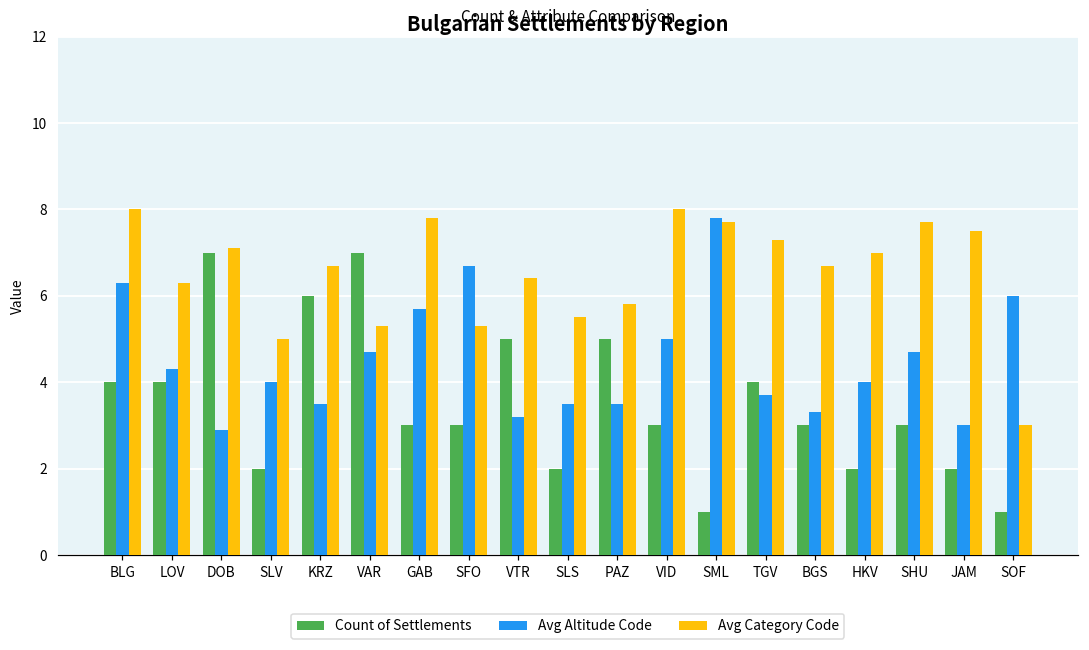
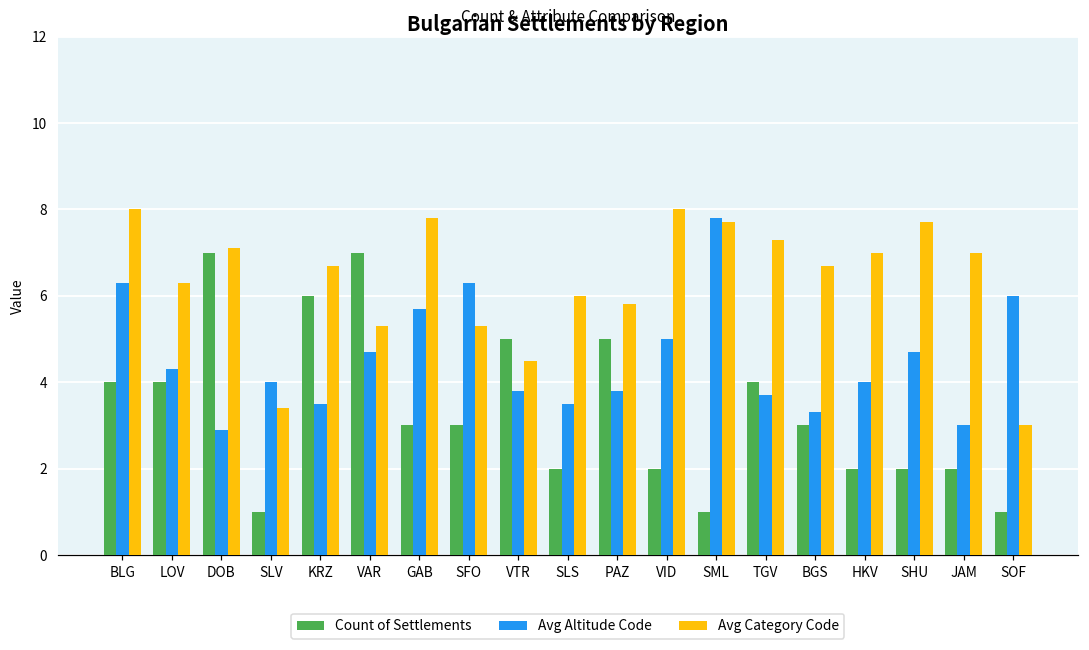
Count of Settlements, SLV: 2 -> 1
Avg Category Code, SLV: 5.0 -> 3.4
Avg Altitude Code, SFO: 6.7 -> 6.3
Avg Altitude Code, VTR: 3.2 -> 3.8
Avg Category Code, VTR: 6.4 -> 4.5
Avg Category Code, SLS: 5.5 -> 6.0
Avg Altitude Code, PAZ: 3.5 -> 3.8
Count of Settlements, VID: 3 -> 2
Count of Settlements, SHU: 3 -> 2
Avg Category Code, JAM: 7.5 -> 7.0
